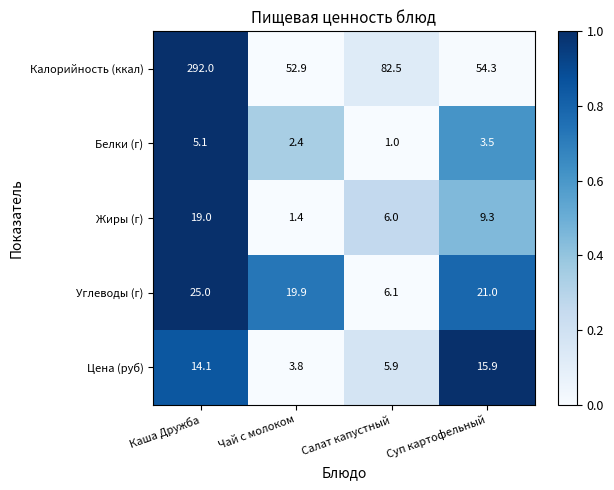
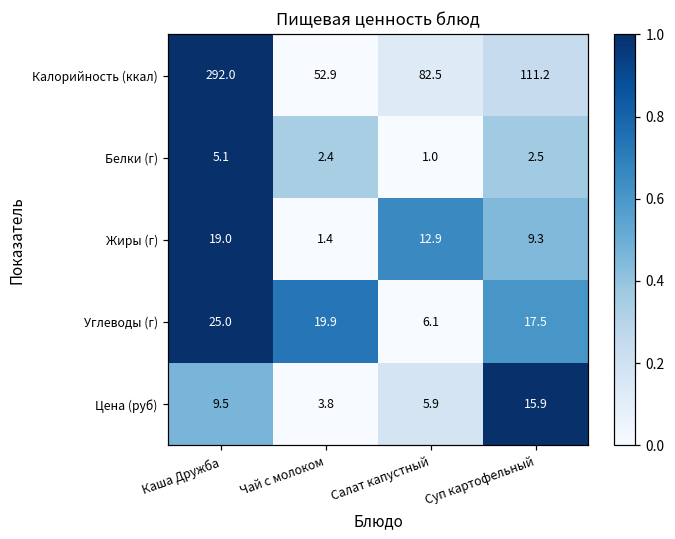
Калорийность (ккал), Суп картофельный: 54.3 -> 111.2
Белки (г), Суп картофельный: 3.5 -> 2.5
Жиры (г), Салат капустный: 6.0 -> 12.9
Углеводы (г), Суп картофельный: 21.0 -> 17.5
Цена (руб), Каша Дружба: 14.1 -> 9.5
